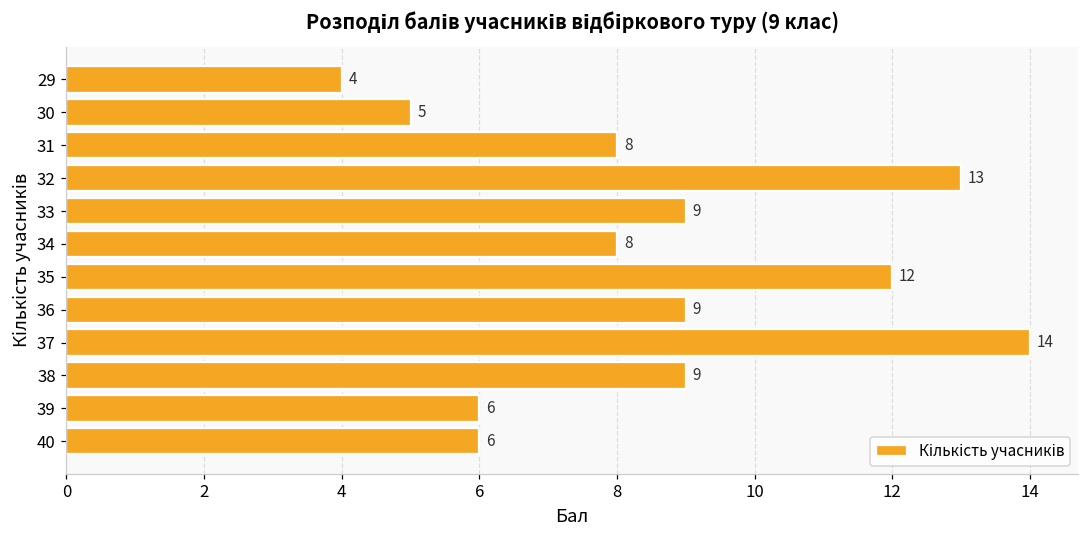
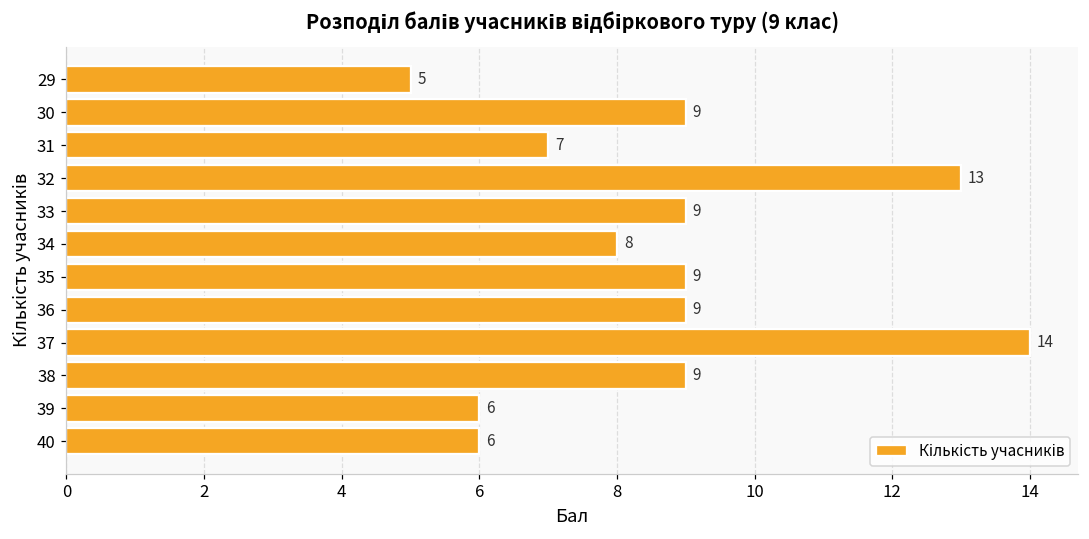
29: 4 -> 5
30: 5 -> 9
31: 8 -> 7
35: 12 -> 9
